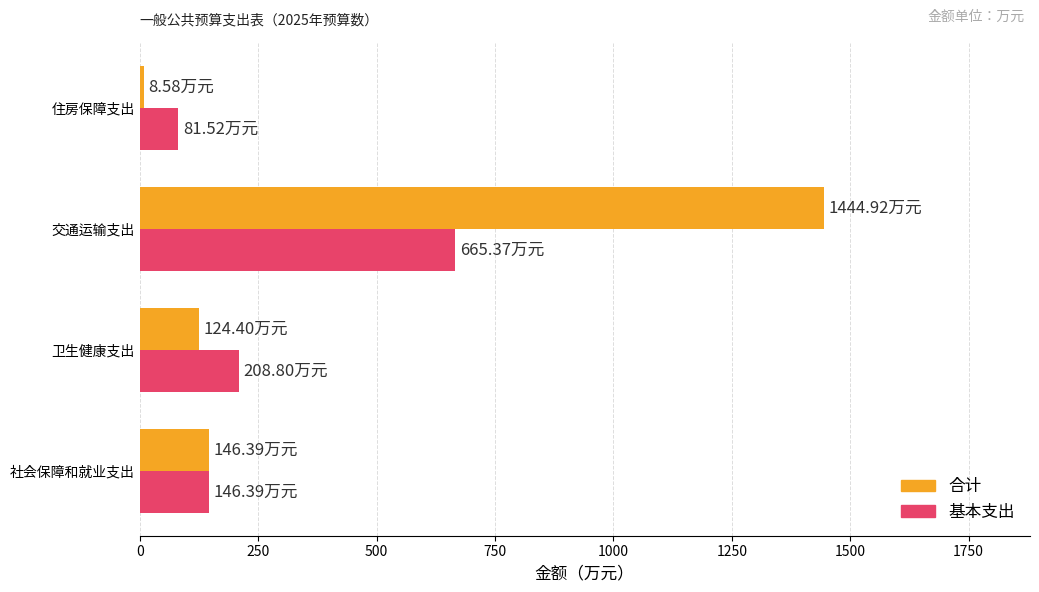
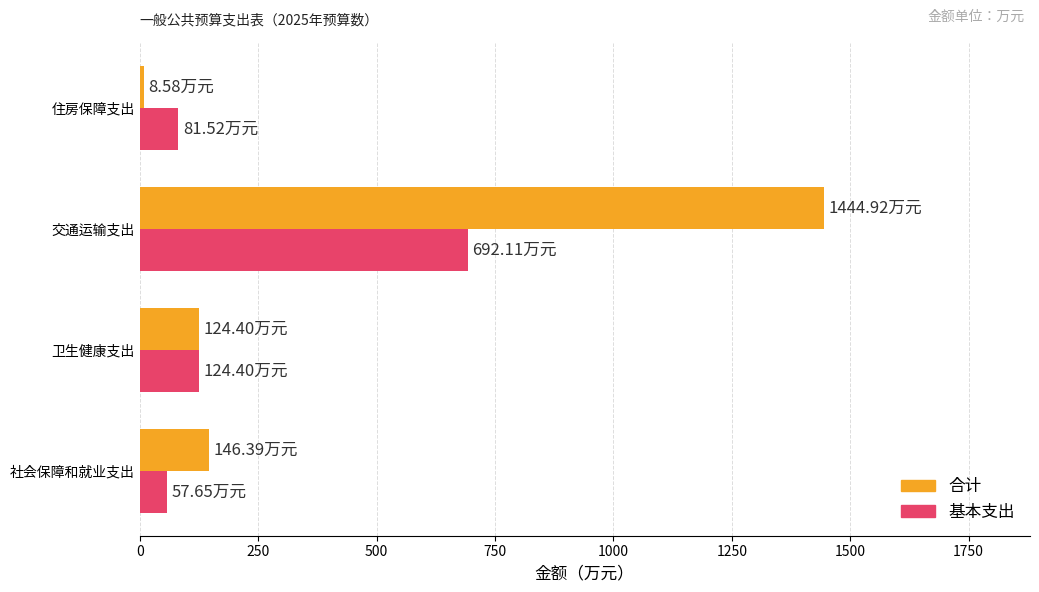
基本支出, 交通运输支出: 665.37 -> 692.11
基本支出, 卫生健康支出: 208.80 -> 124.40
基本支出, 社会保障和就业支出: 146.39 -> 57.65
